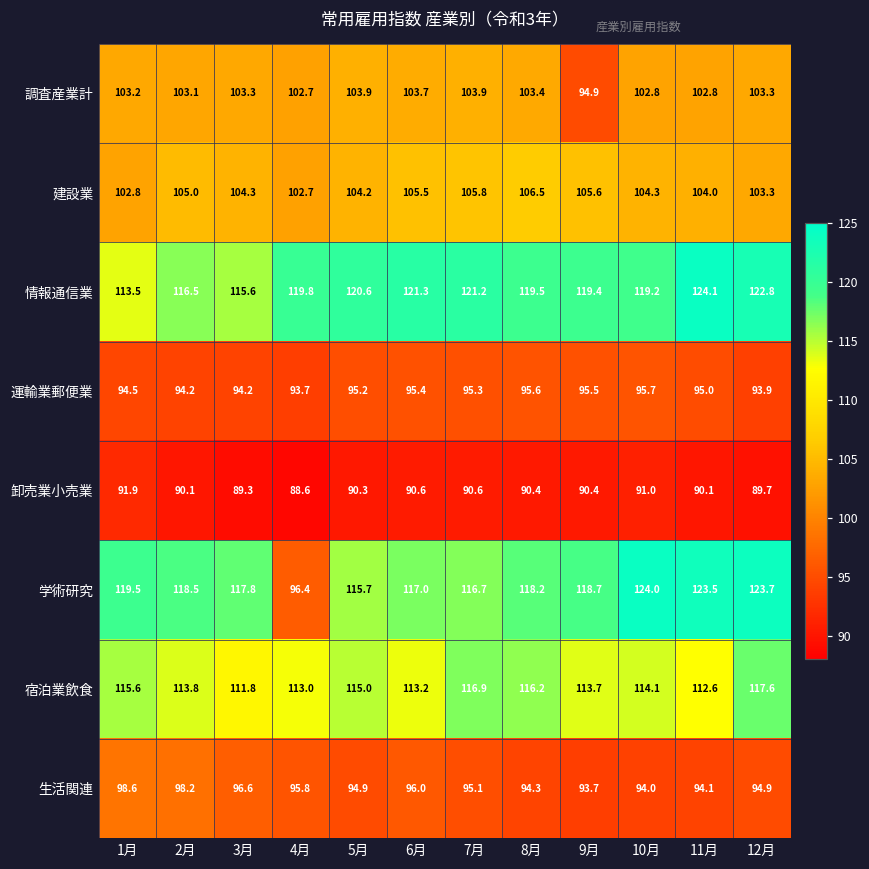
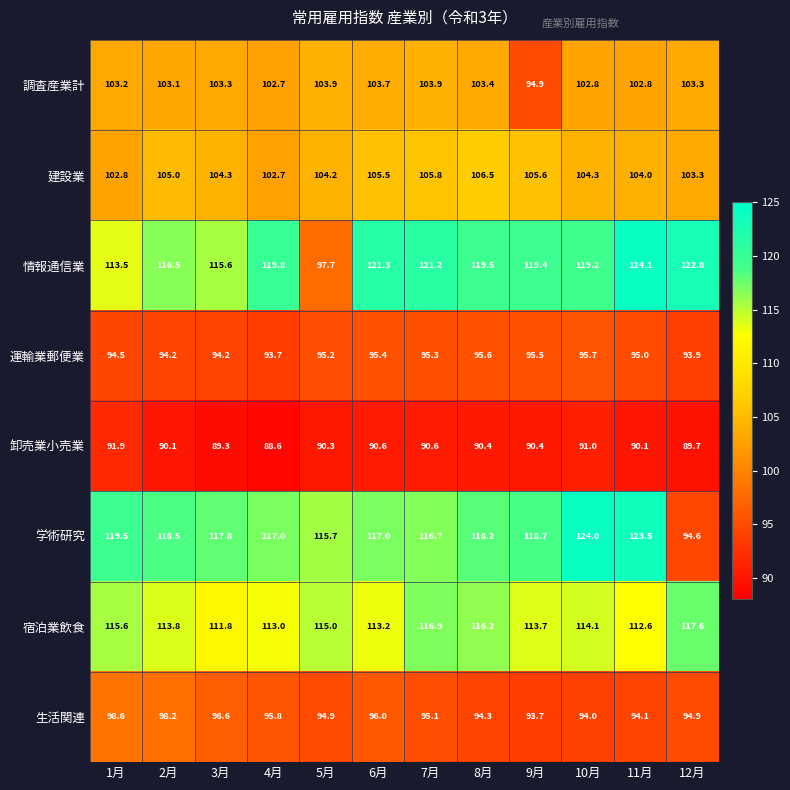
情報通信業, 5月: 120.6 -> 97.7
学術研究, 4月: 96.4 -> 117.0
学術研究, 12月: 123.7 -> 94.6
